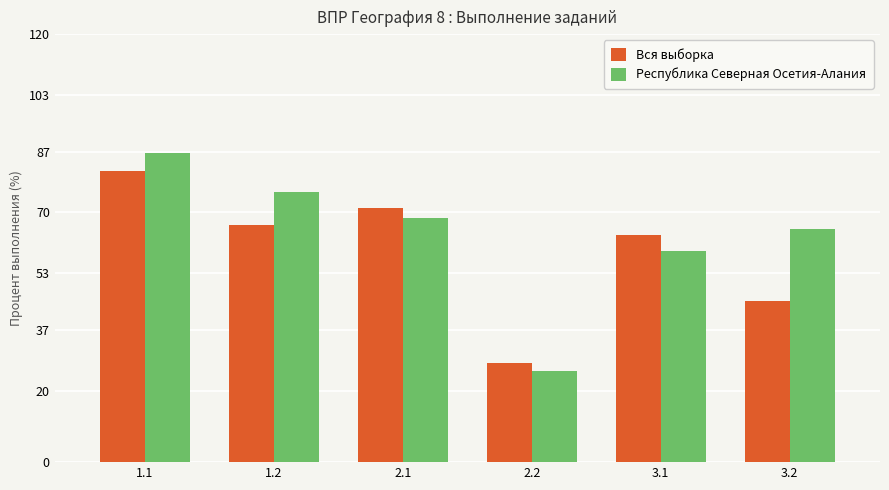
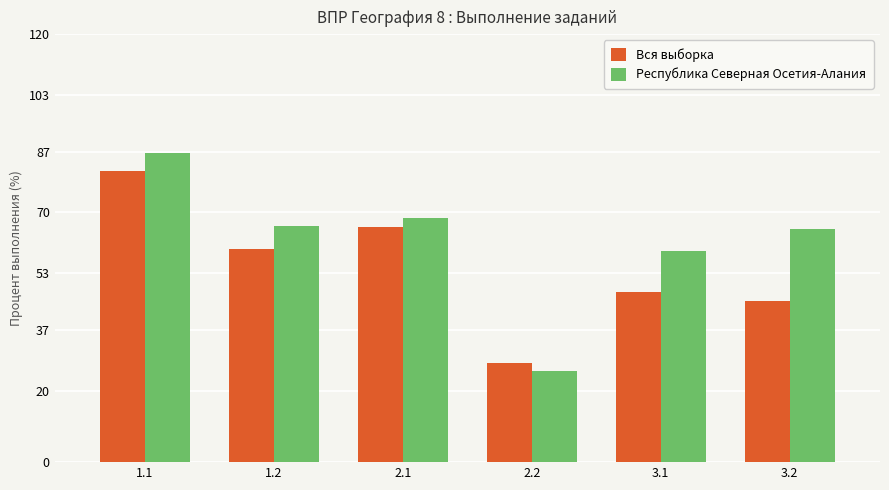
Вся выборка, 1.2: 66 -> 60
Республика Северная Осетия-Алания, 1.2: 76 -> 66
Вся выборка, 2.1: 71 -> 66
Вся выборка, 3.1: 64 -> 48
